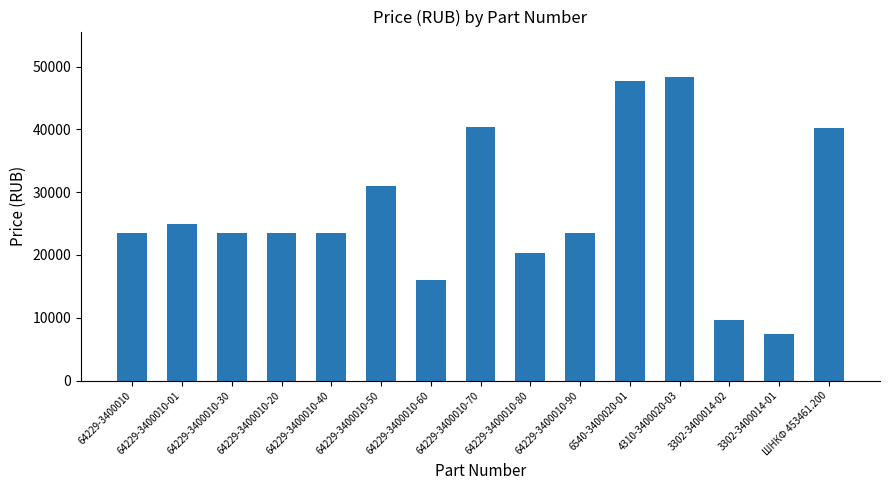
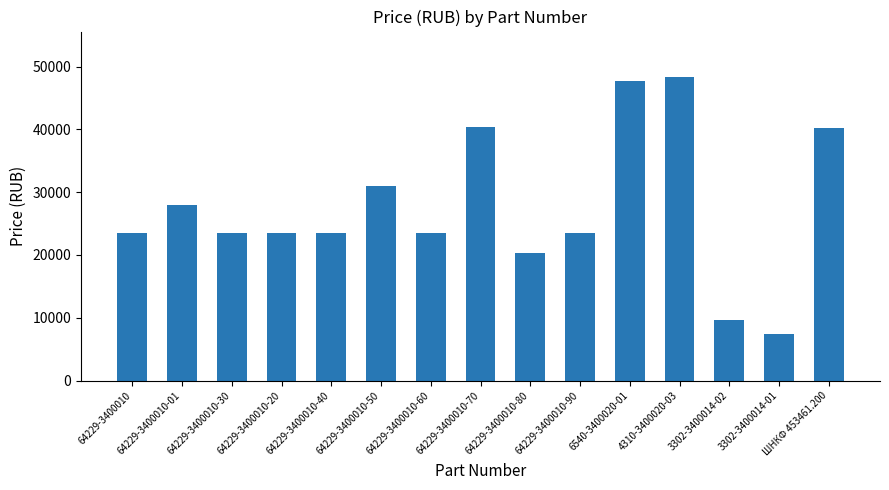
64229-3400010-01: 25000 -> 28000
64229-3400010-60: 16000 -> 23000
